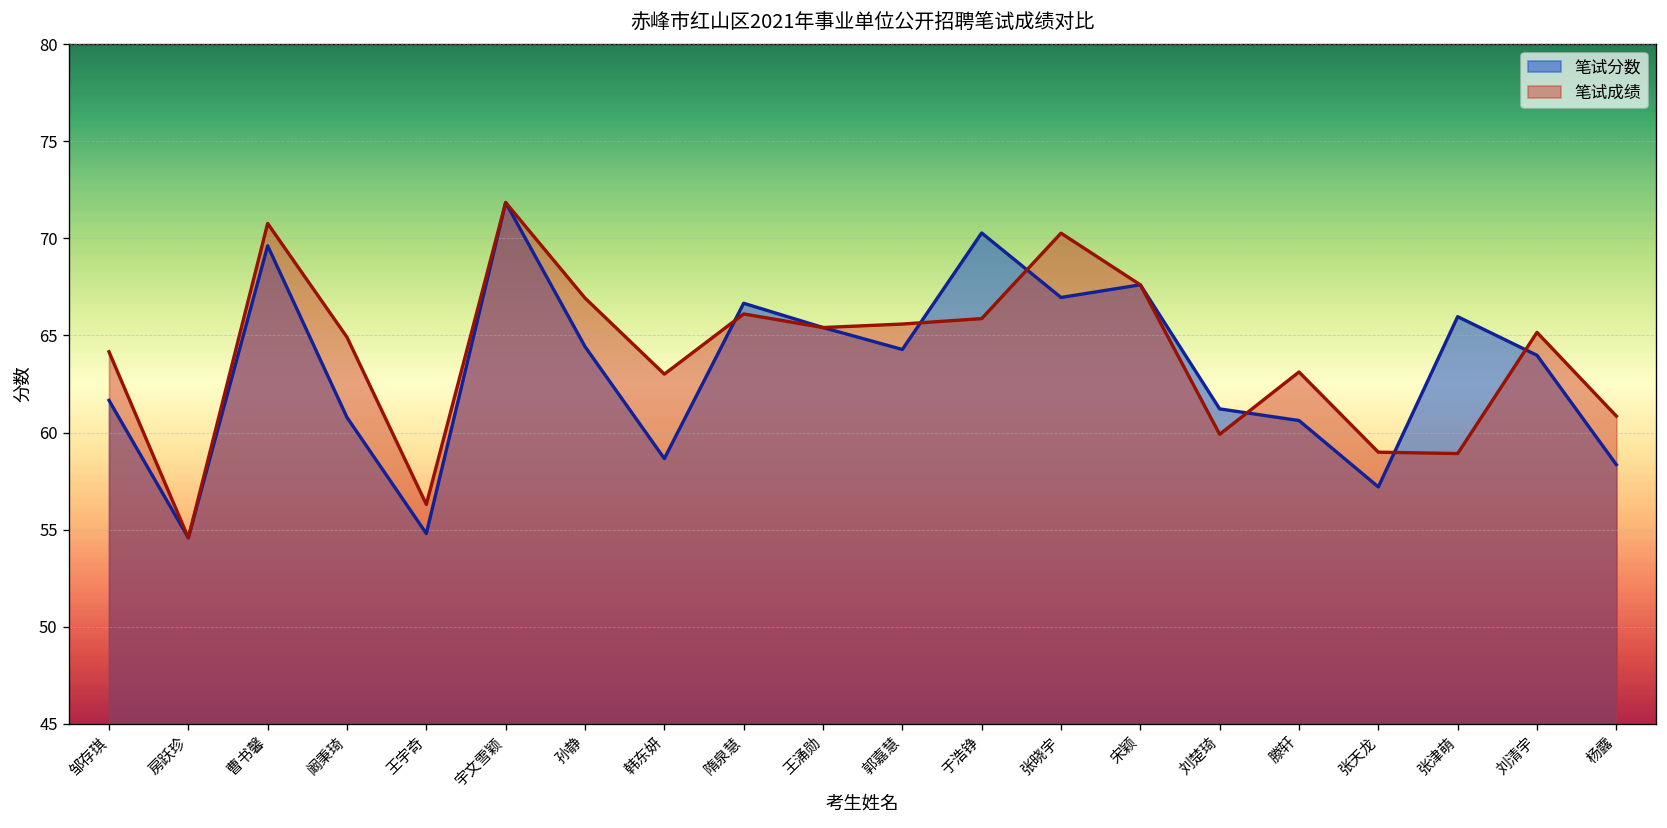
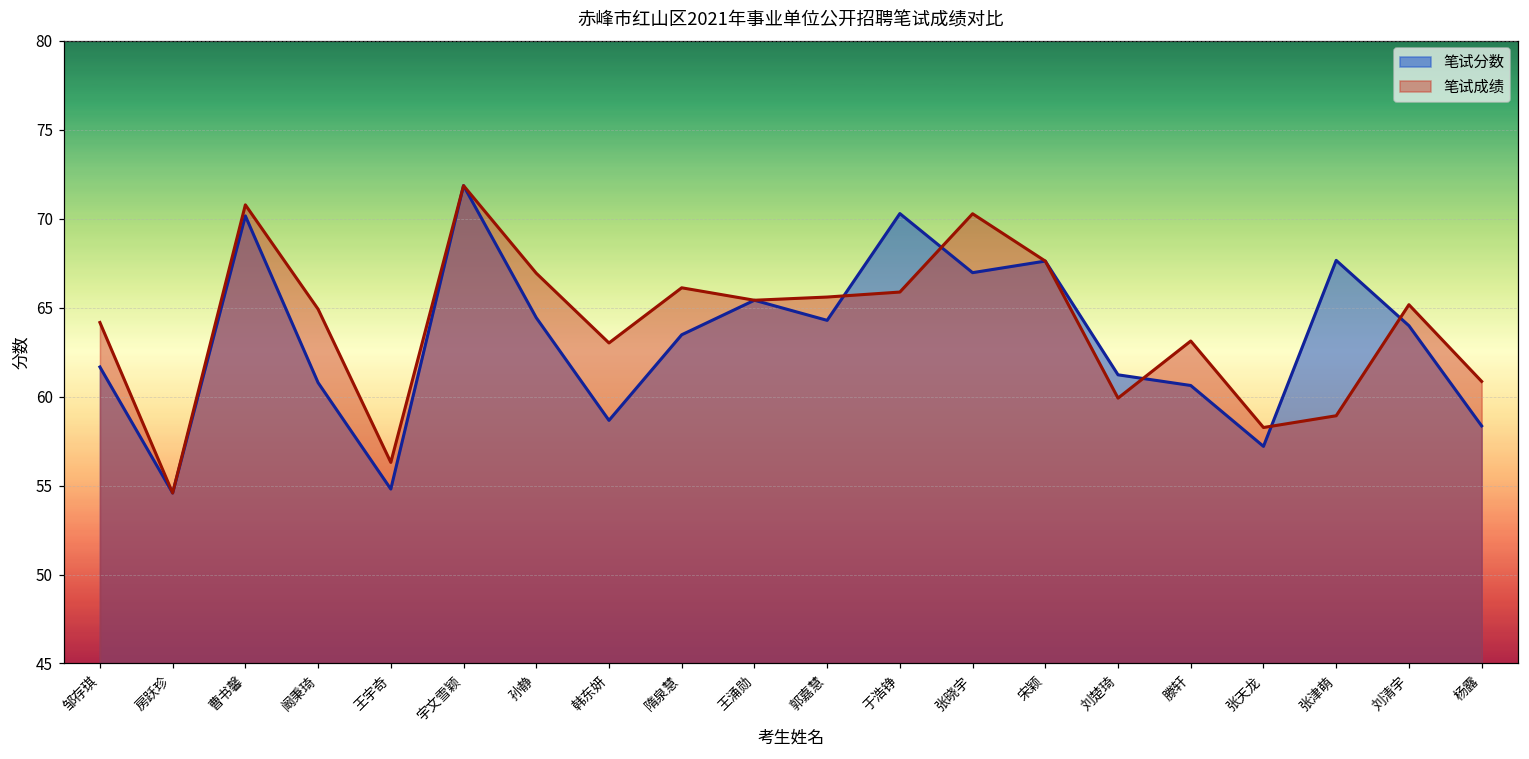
笔试分数, 曹书馨: 69.6 -> 70.2
笔试分数, 隋泉慧: 66.7 -> 63.5
笔试成绩, 张天龙: 59.0 -> 58.3
笔试分数, 张津萌: 66.0 -> 67.7
